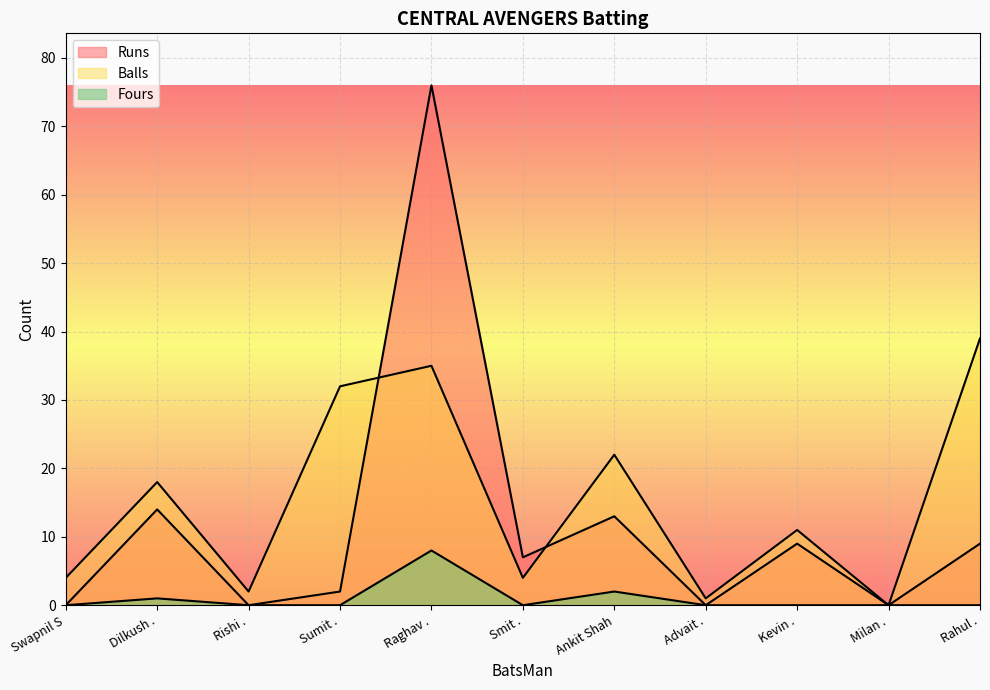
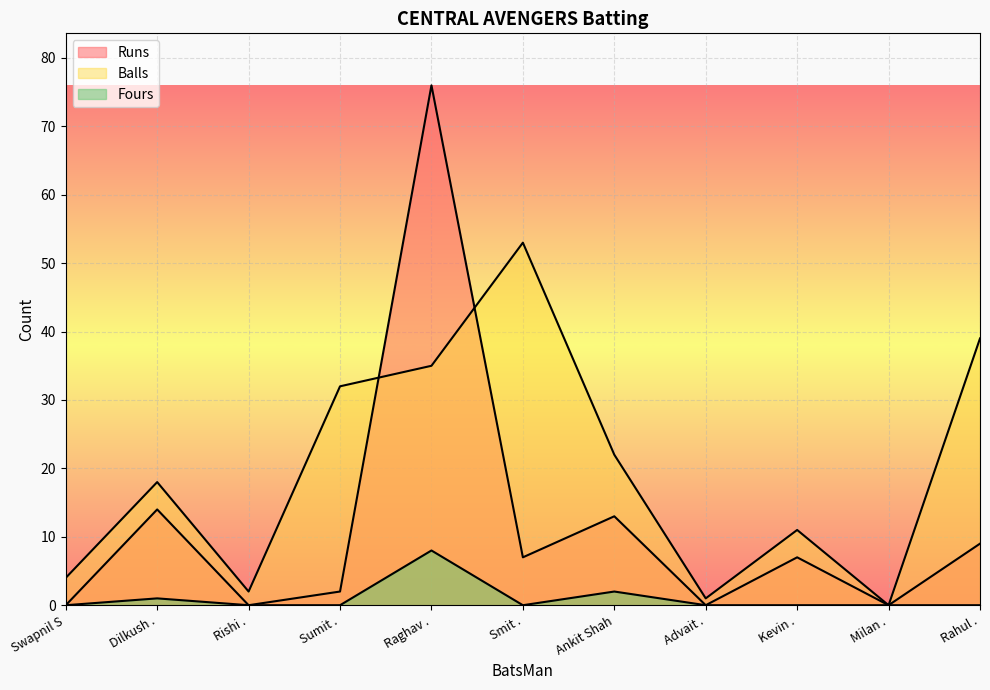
Balls, Smit .: 4 -> 53
Runs, Kevin .: 9 -> 7
